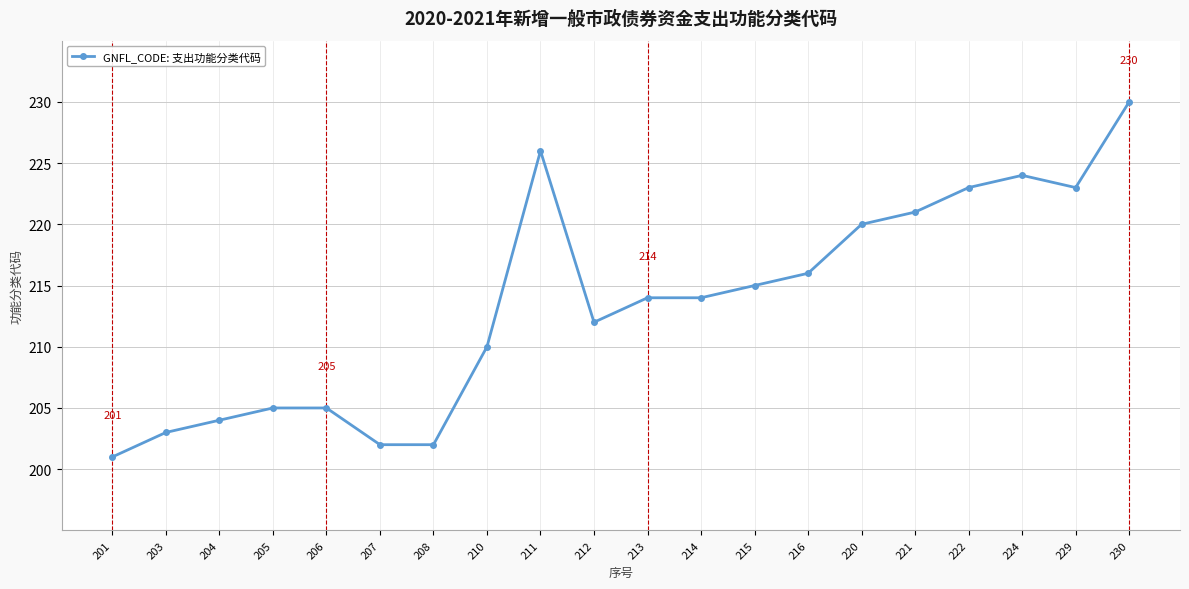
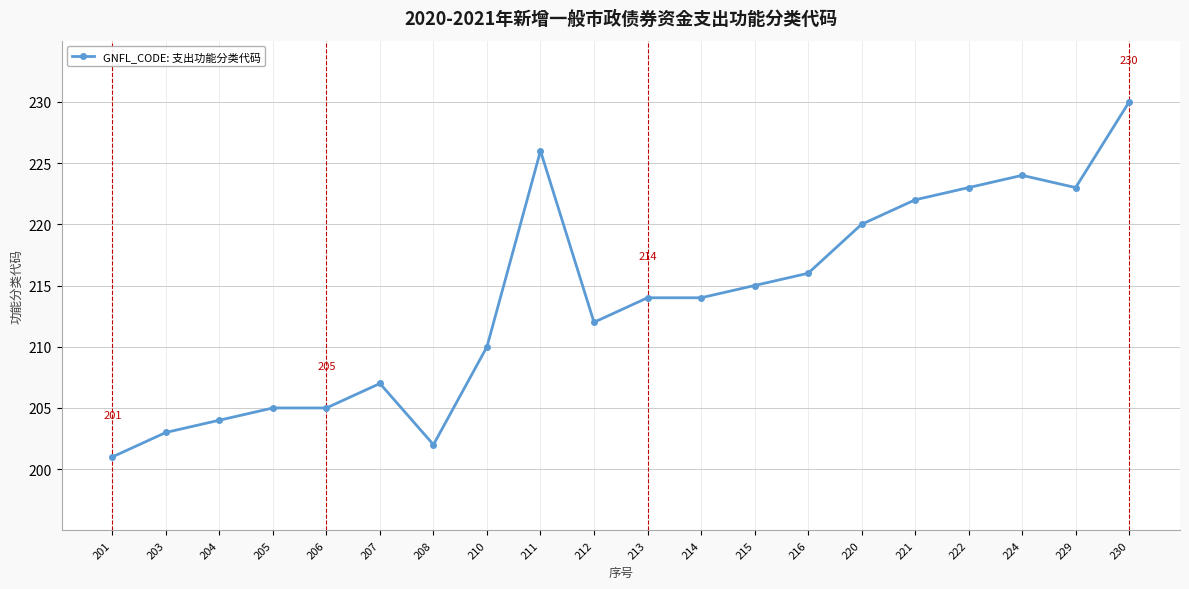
207: 202 -> 207
221: 221 -> 222
